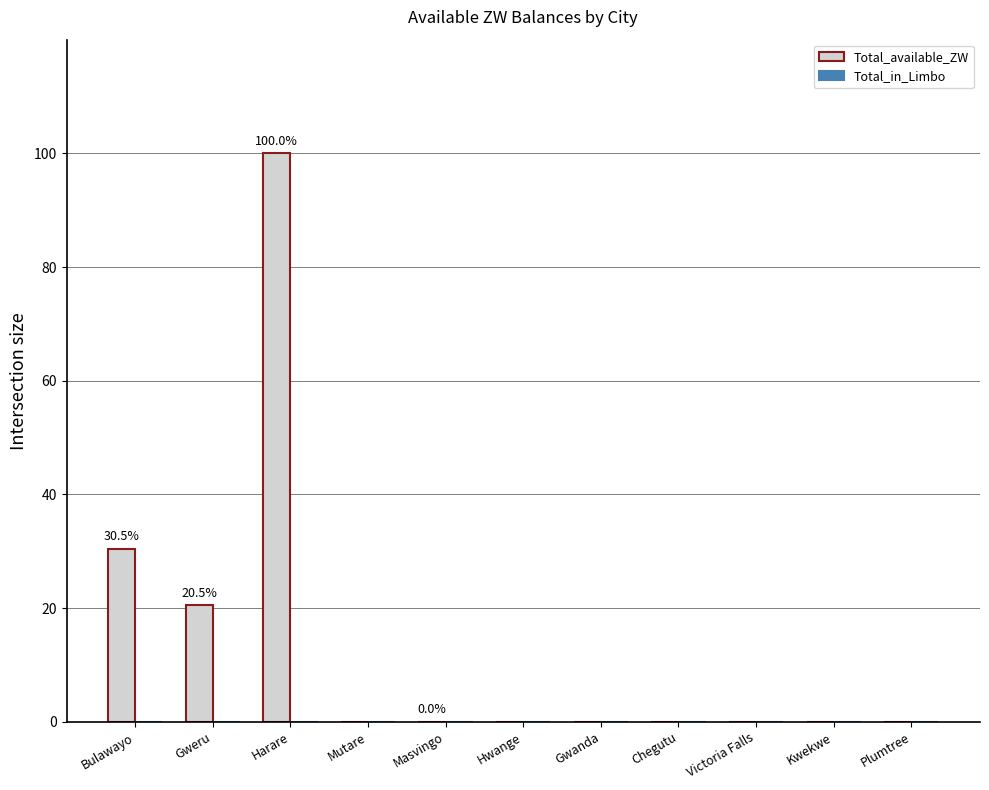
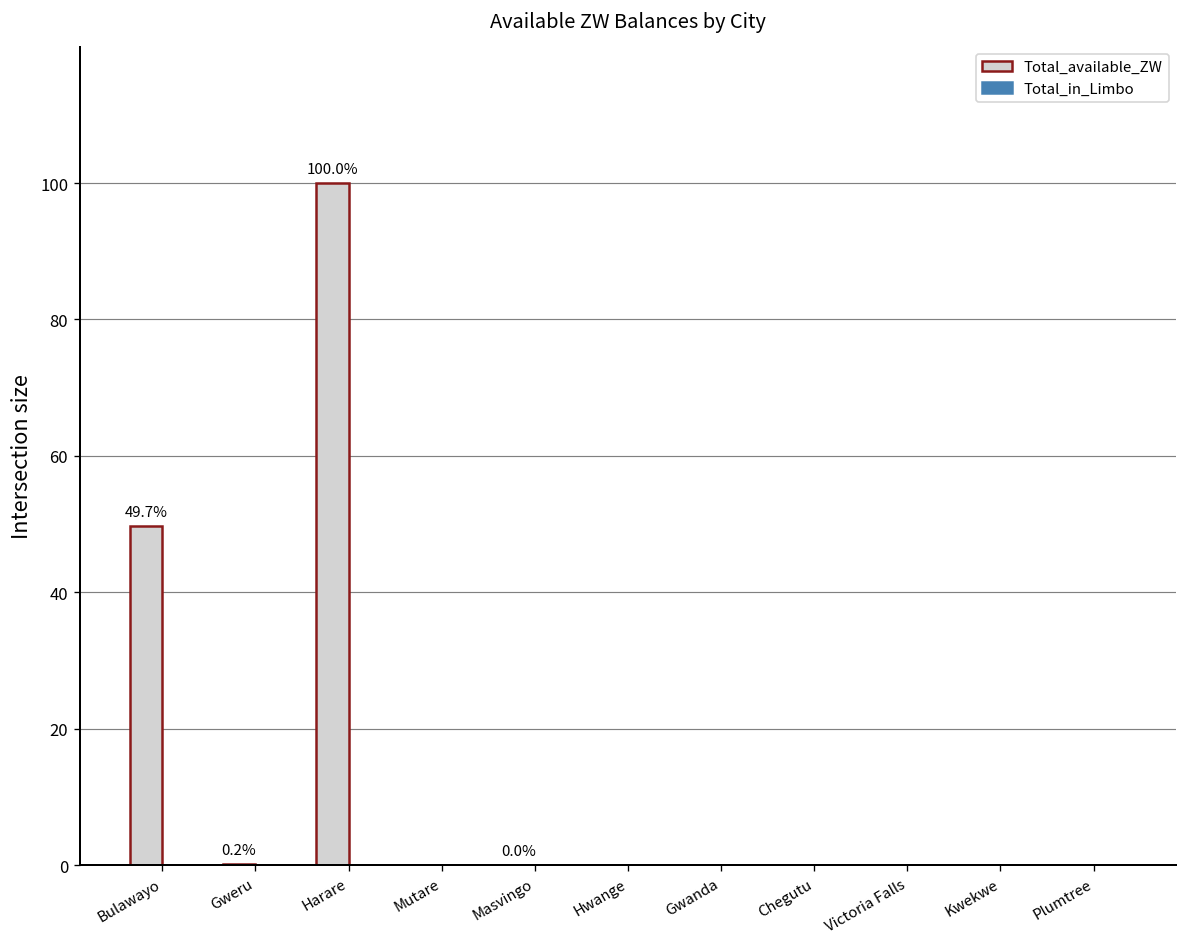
Total_available_ZW, Bulawayo: 30.5% -> 49.7%
Total_available_ZW, Gweru: 20.5% -> 0.2%
